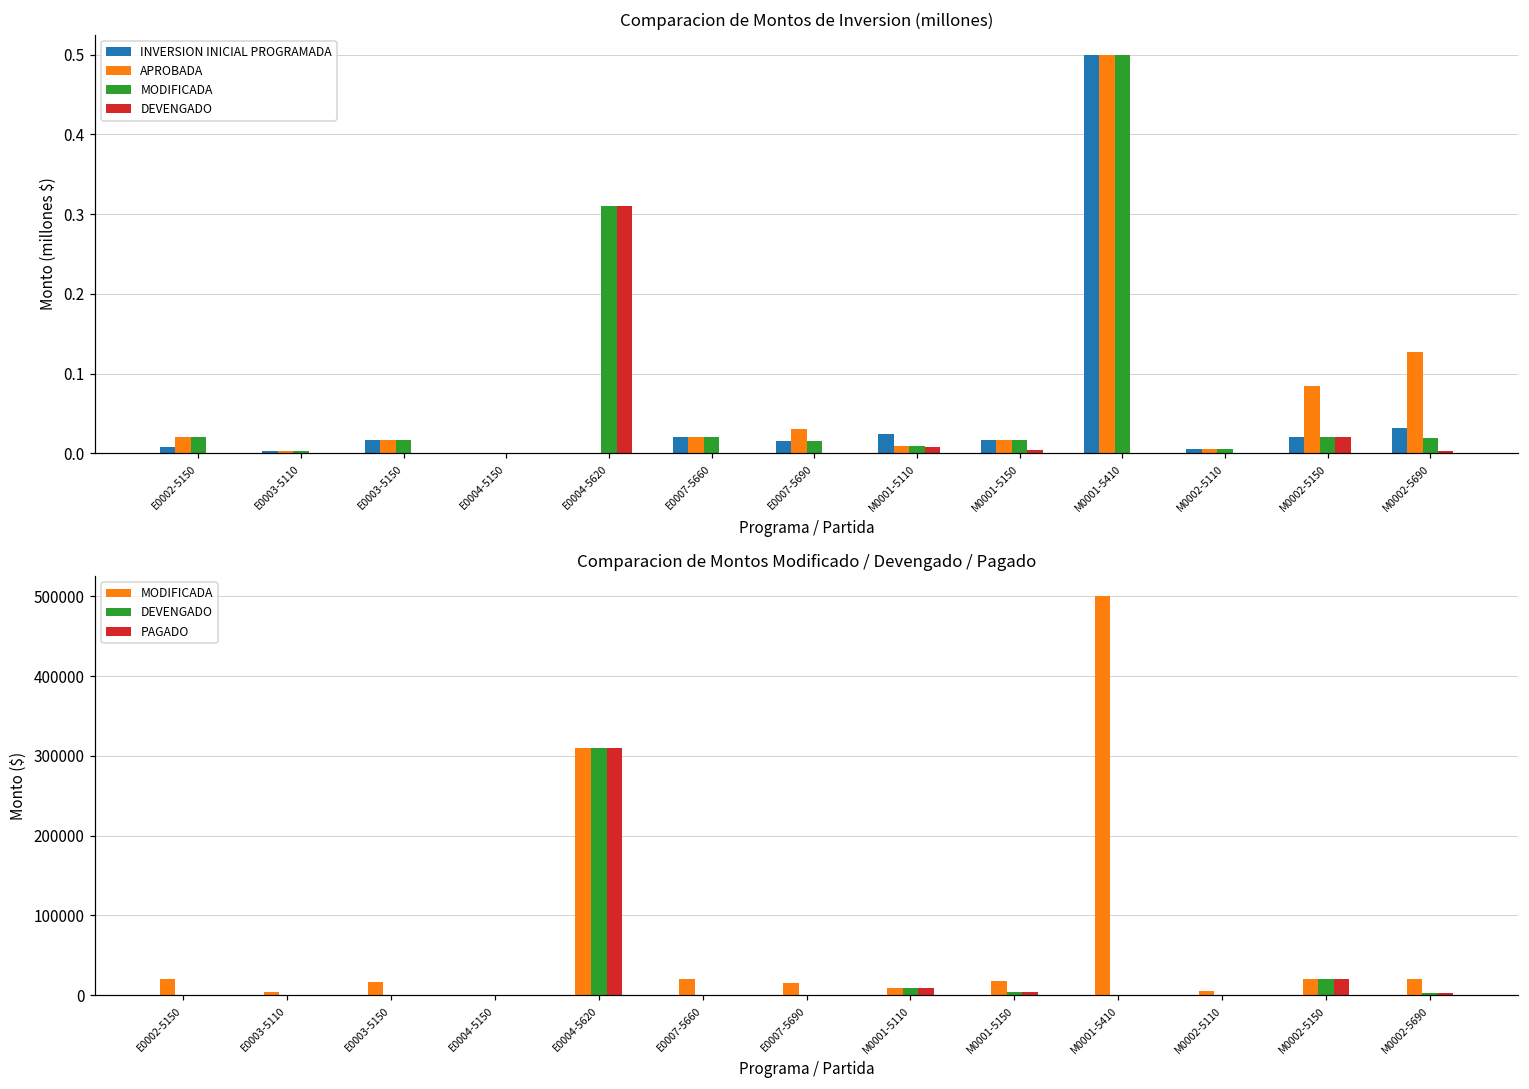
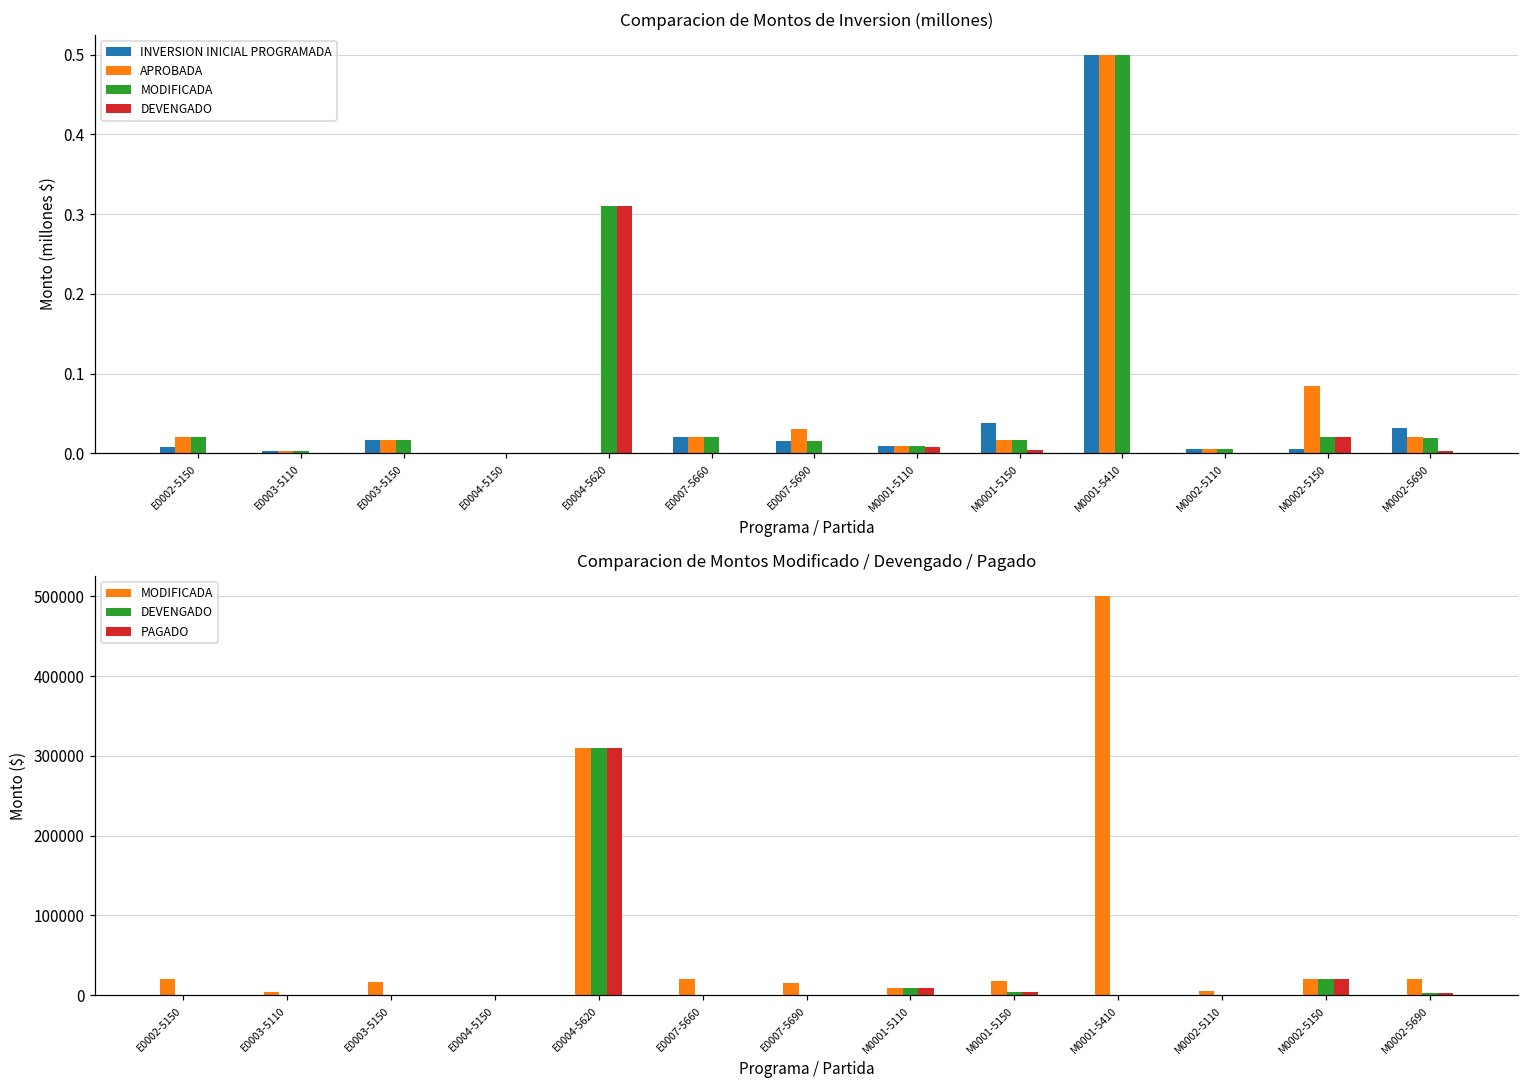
Comparacion de Montos de Inversion (millones), INVERSION INICIAL PROGRAMADA, M0001-5110: 0.02 -> 0.01
Comparacion de Montos de Inversion (millones), INVERSION INICIAL PROGRAMADA, M0001-5150: 0.02 -> 0.04
Comparacion de Montos de Inversion (millones), INVERSION INICIAL PROGRAMADA, M0002-5150: 0.02 -> 0.01
Comparacion de Montos de Inversion (millones), APROBADA, M0002-5690: 0.13 -> 0.02
